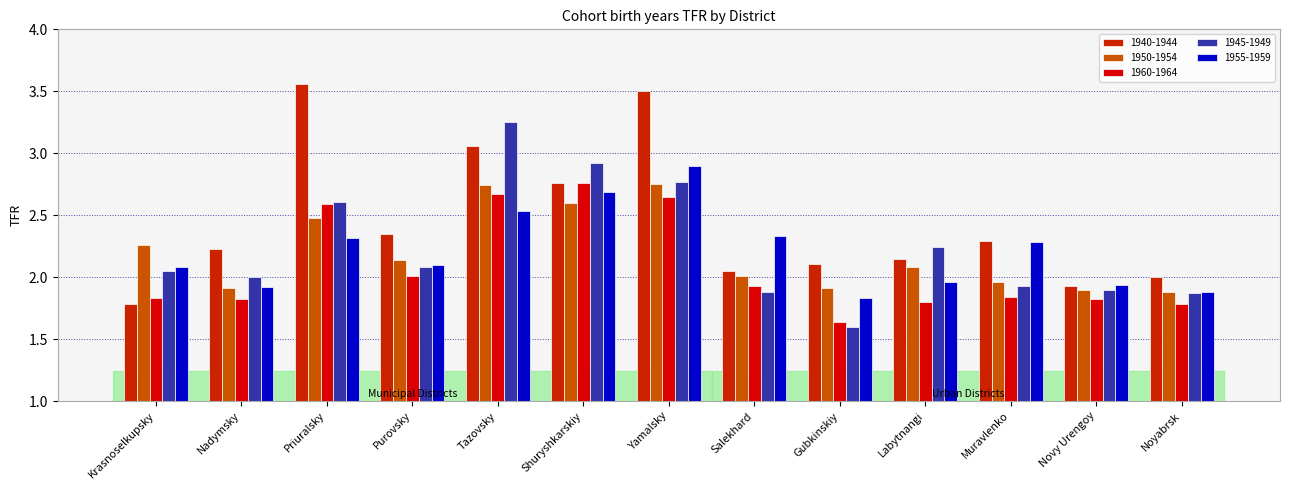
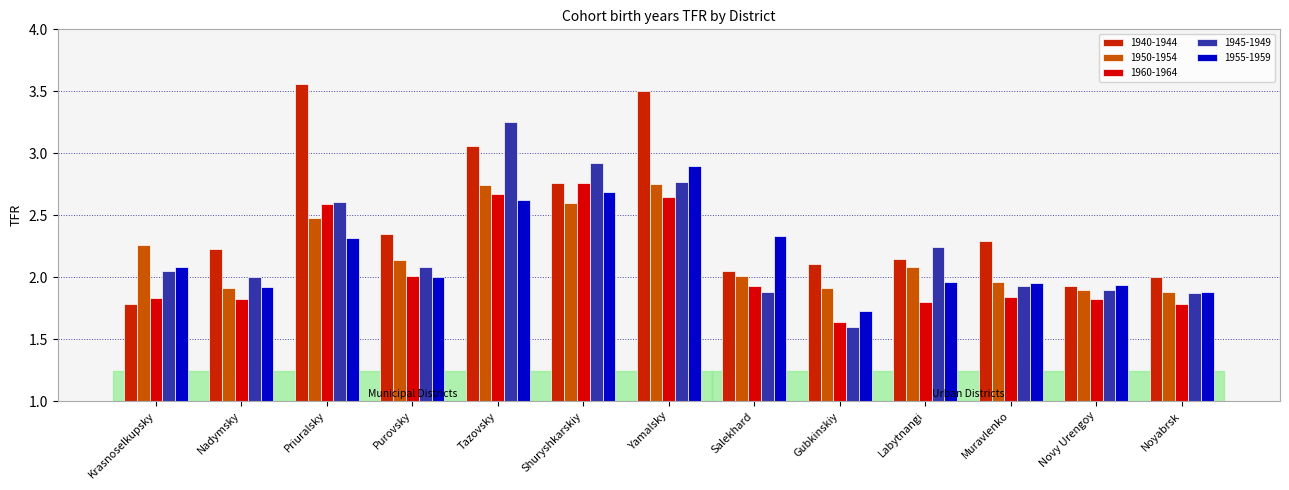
1955-1959, Purovsky: 2.1 -> 2.0
1955-1959, Tazovsky: 2.53 -> 2.62
1955-1959, Gubkinskiy: 1.83 -> 1.73
1955-1959, Muravlenko: 2.28 -> 1.95
